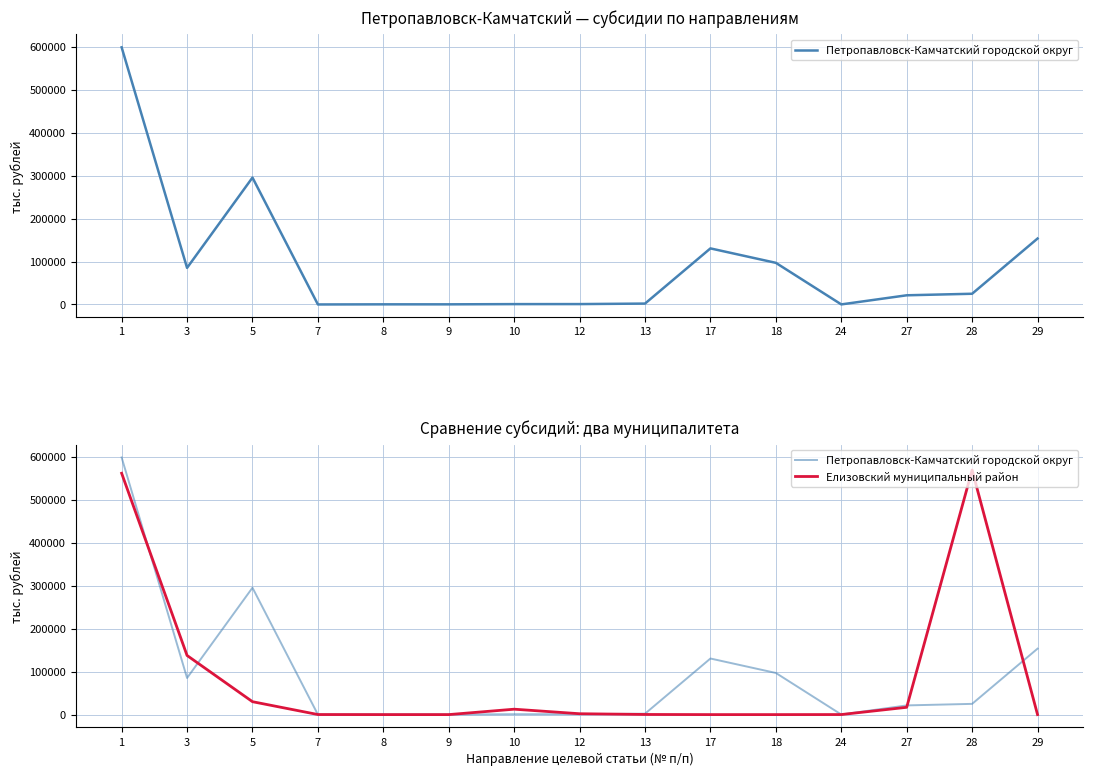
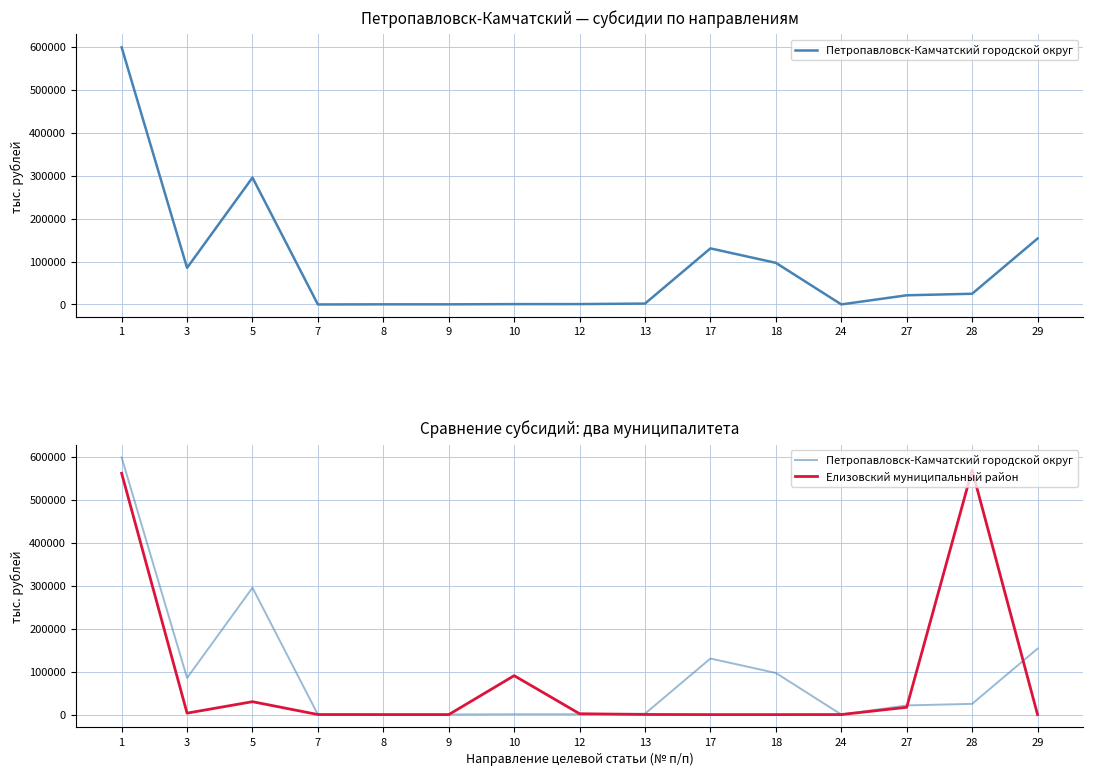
Сравнение субсидий: два муниципалитета, Елизовский муниципальный район, 3: 140000 -> 0
Сравнение субсидий: два муниципалитета, Елизовский муниципальный район, 10: 10000 -> 90000
